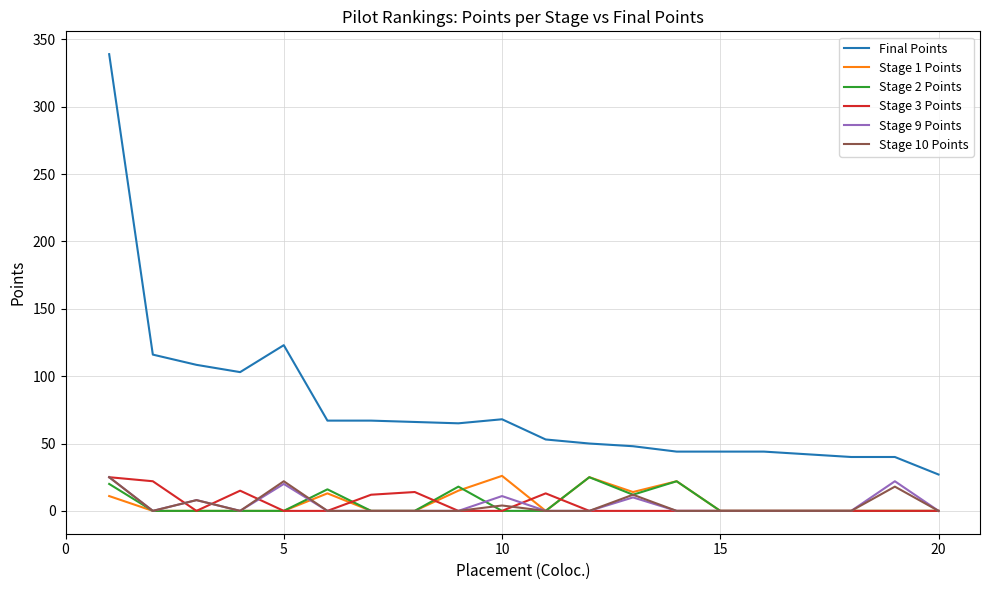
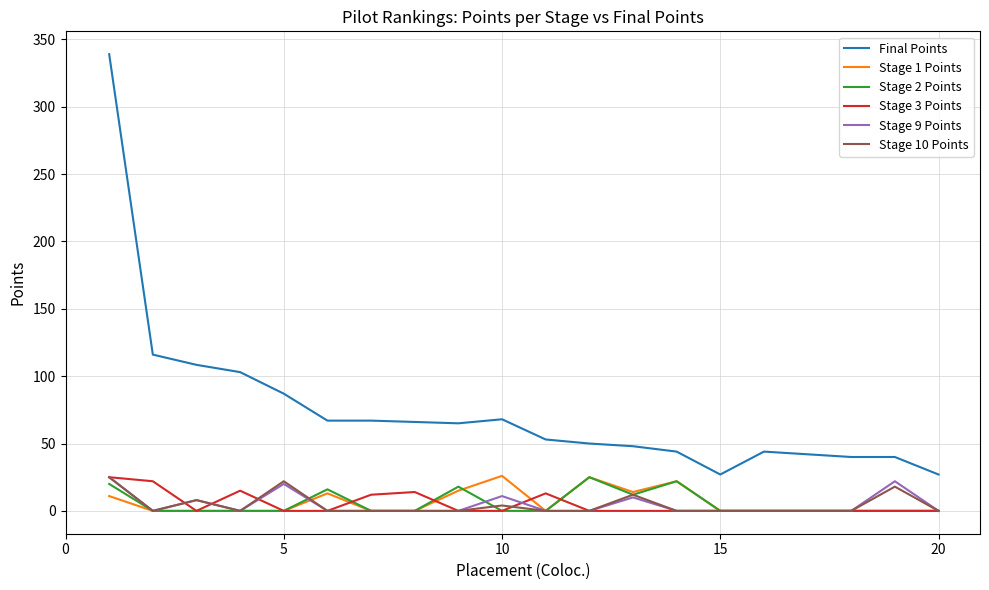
Final Points, 5: 123 -> 87
Final Points, 15: 44 -> 27
